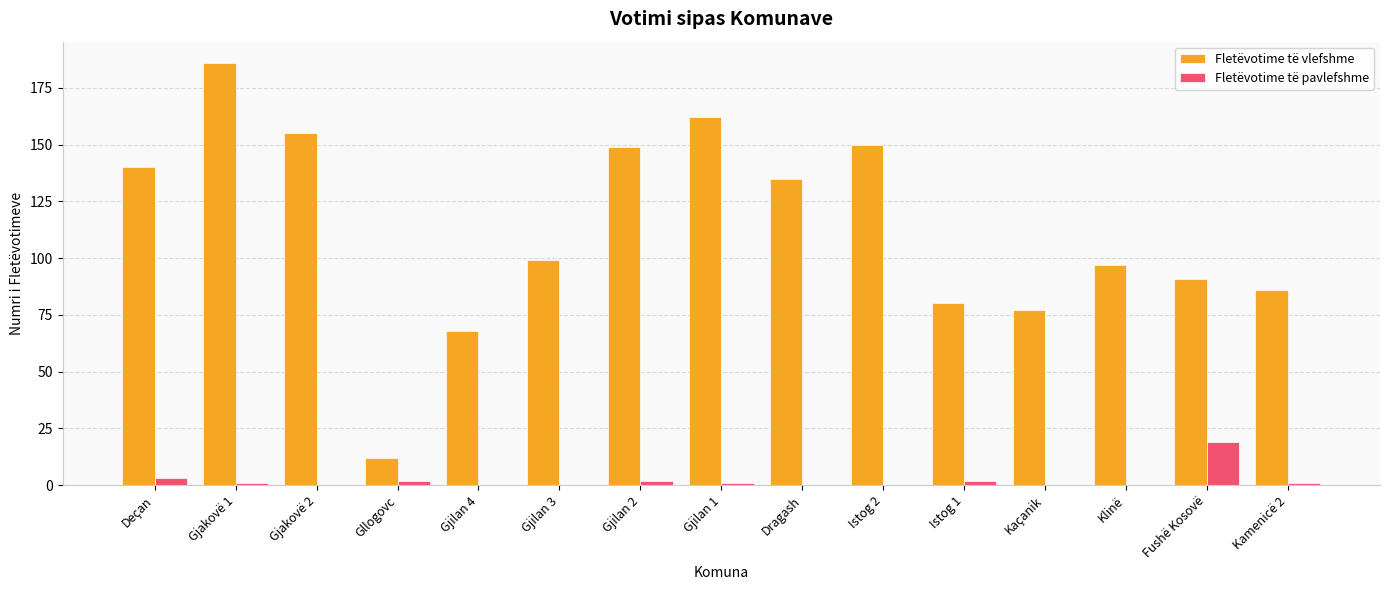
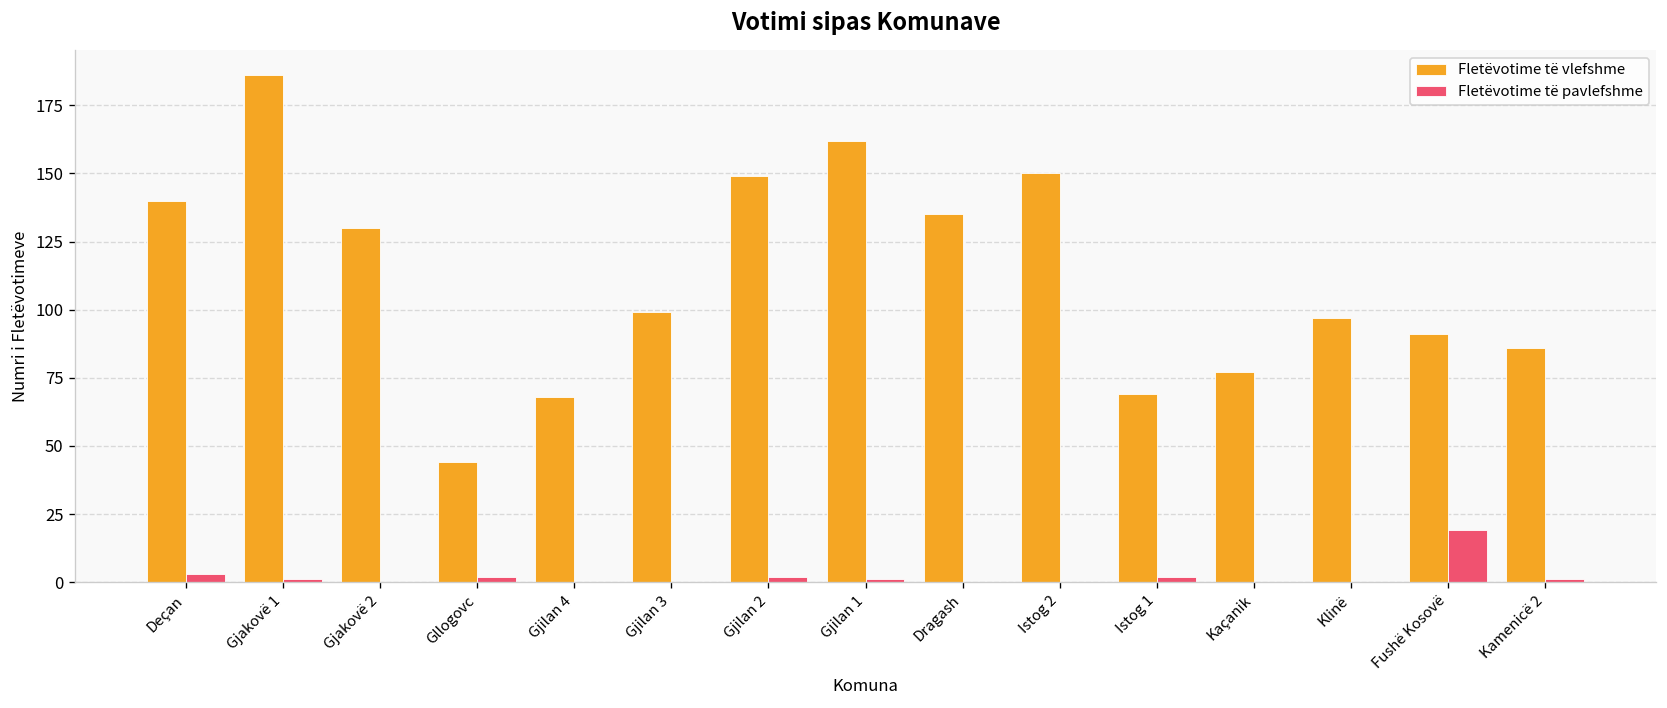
Fletëvotime të vlefshme, Gjakovë 2: 155 -> 130
Fletëvotime të vlefshme, Gllogovc: 12 -> 44
Fletëvotime të vlefshme, Istog 1: 80 -> 69
